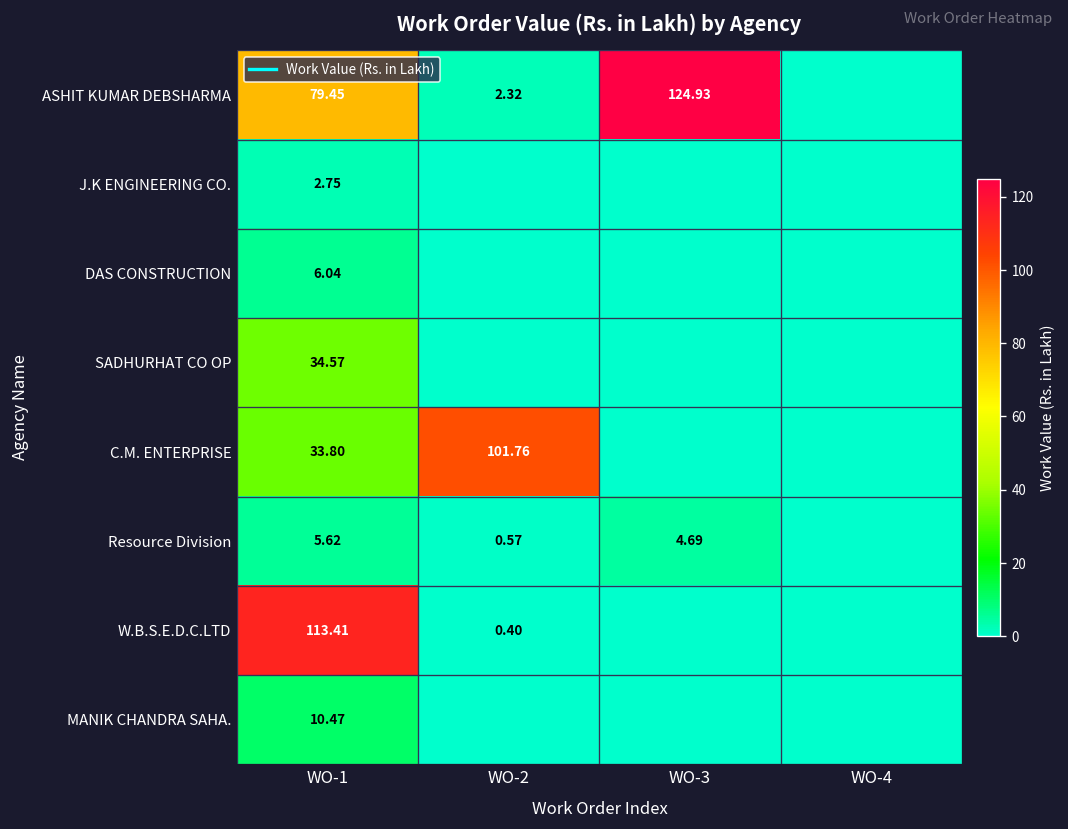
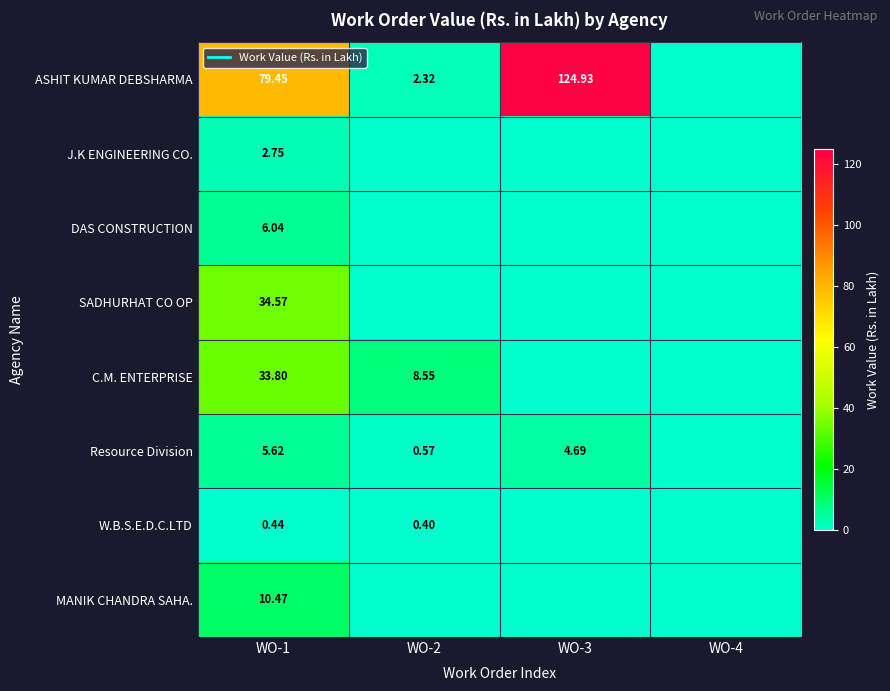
C.M. ENTERPRISE, WO-2: 101.76 -> 8.55
W.B.S.E.D.C.LTD, WO-1: 113.41 -> 0.44
